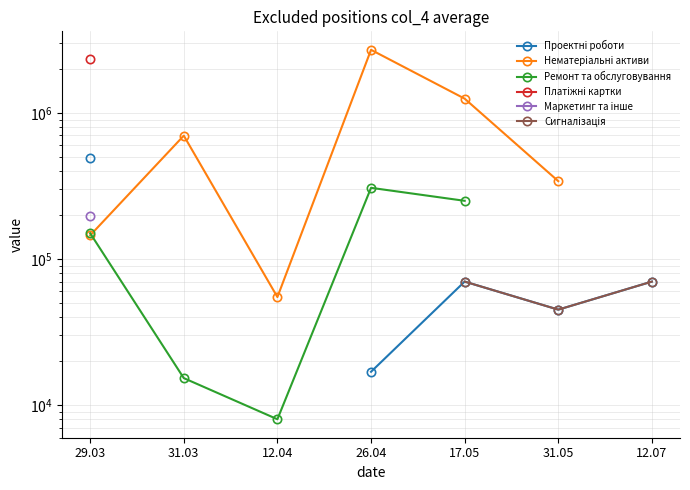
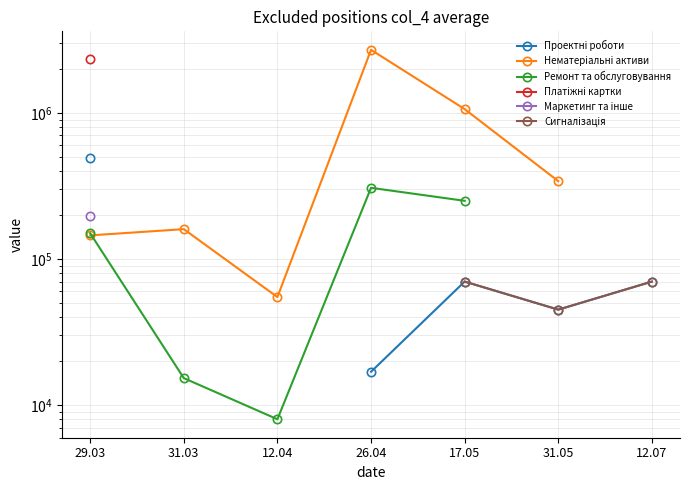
Нематеріальні активи, 31.03: 700000 -> 160000
Нематеріальні активи, 17.05: 1300000 -> 1100000
